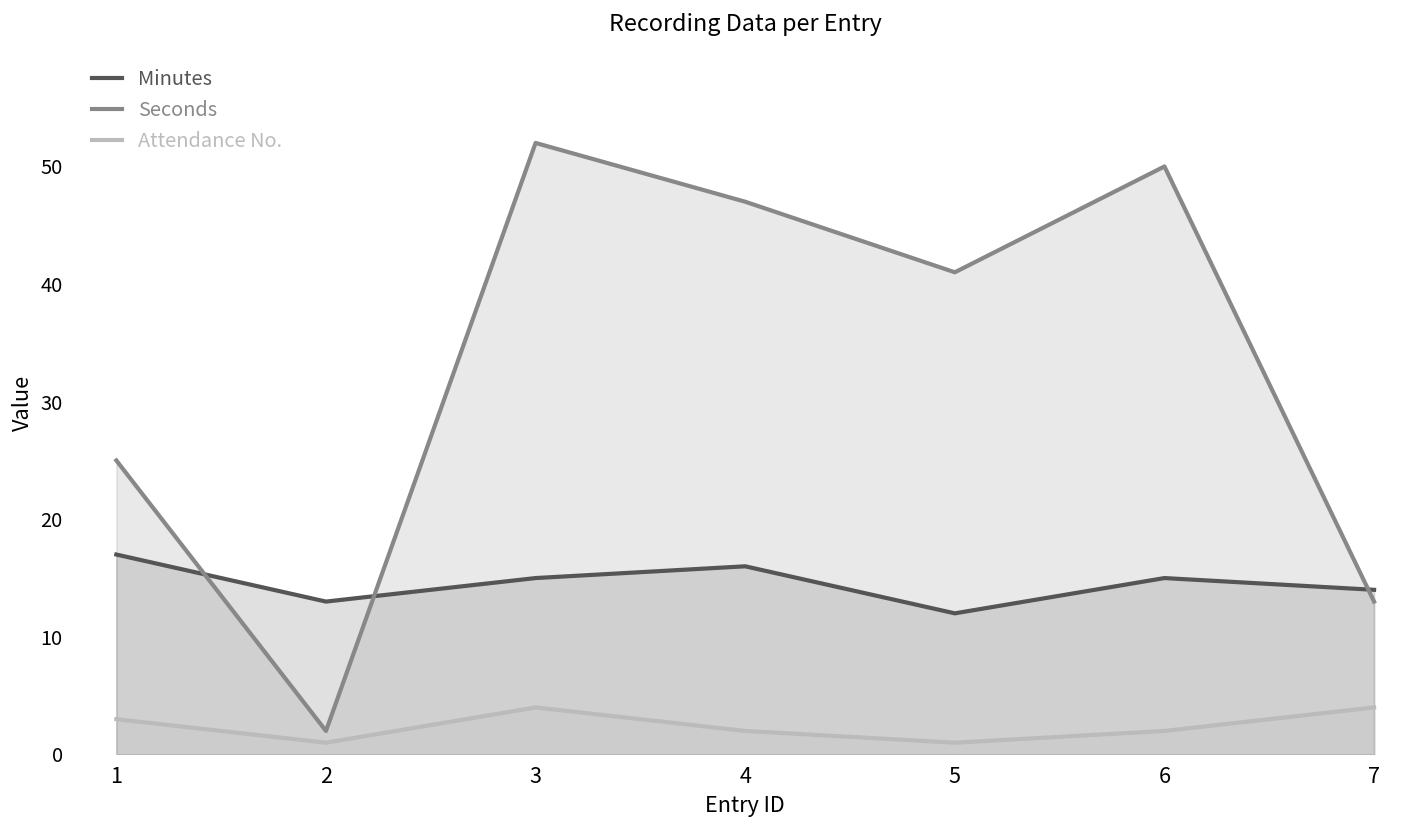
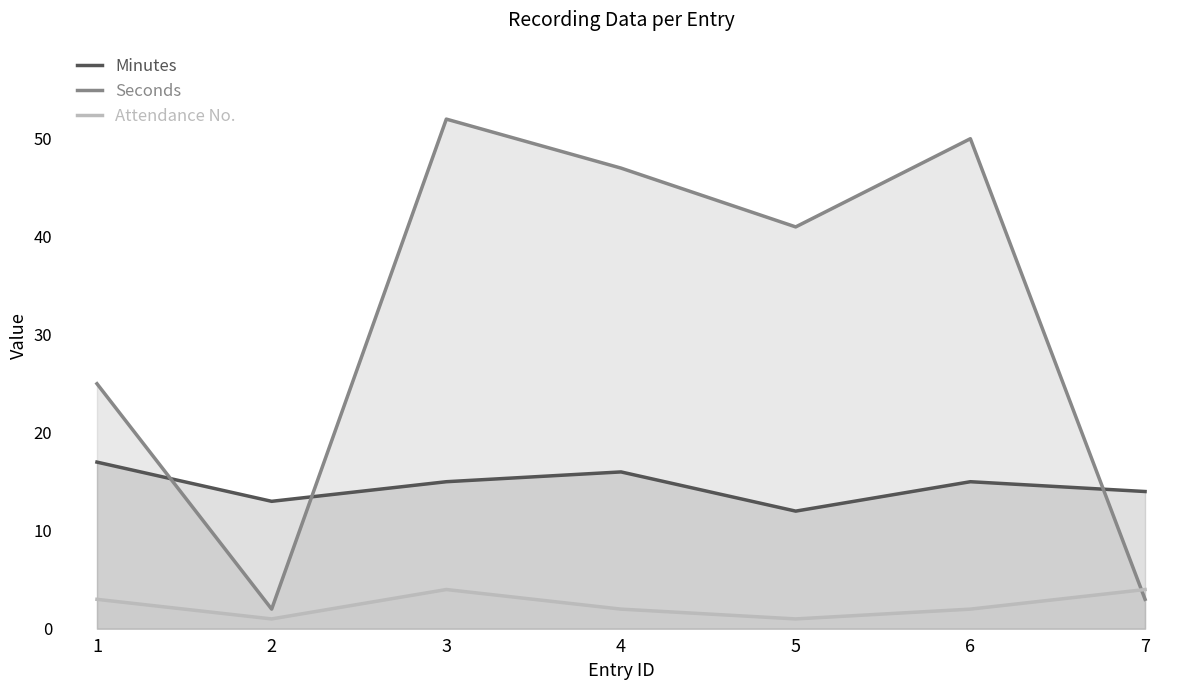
Seconds, 7: 13 -> 3
